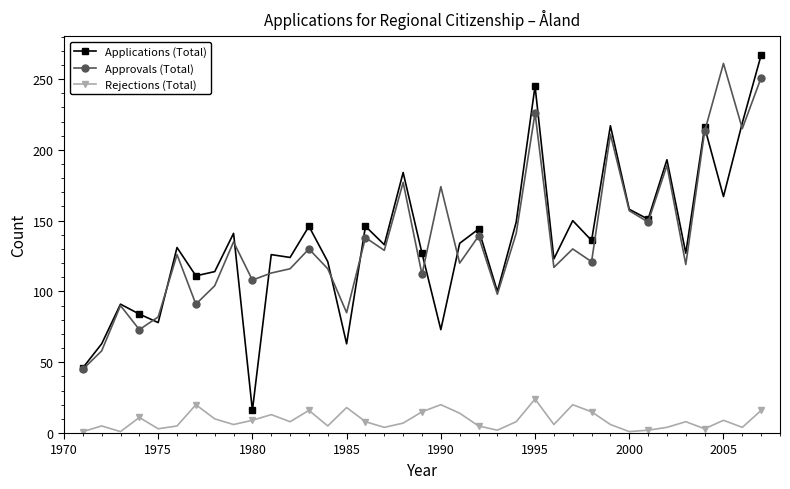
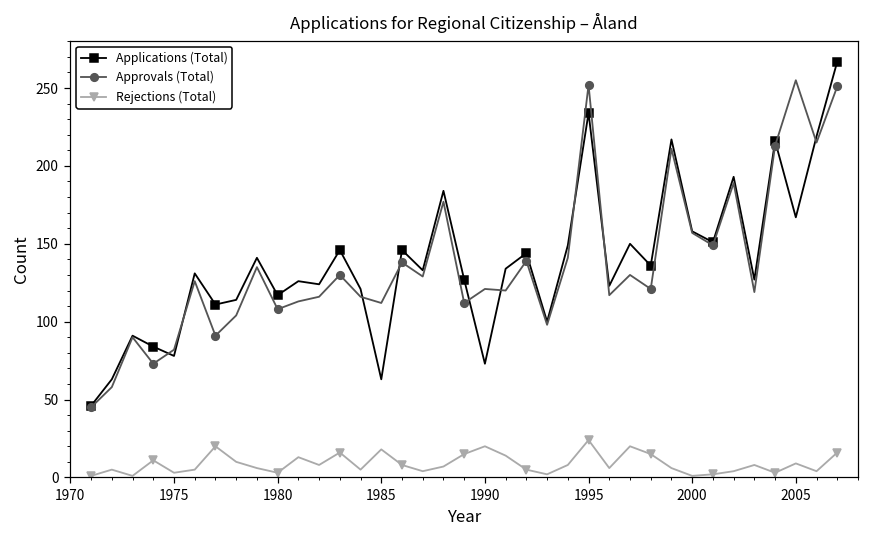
Applications (Total), 1980: 16 -> 117
Rejections (Total), 1980: 9 -> 3
Approvals (Total), 1985: 85 -> 112
Approvals (Total), 1990: 174 -> 121
Applications (Total), 1995: 245 -> 234
Approvals (Total), 1995: 226 -> 252
Approvals (Total), 2005: 261 -> 255
